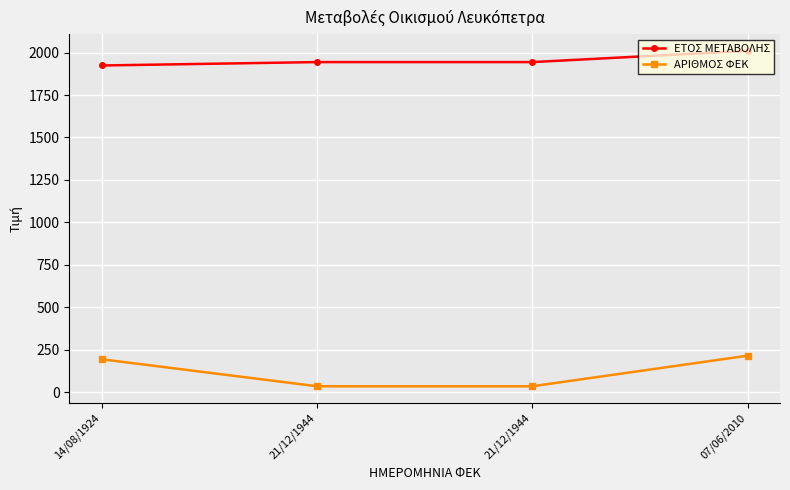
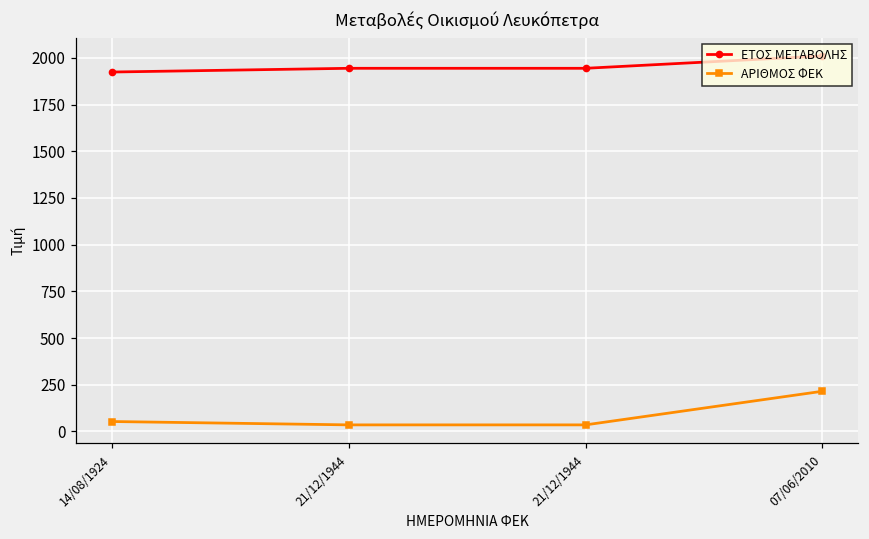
ΑΡΙΘΜΟΣ ΦΕΚ, 14/08/1924: 190 -> 50
